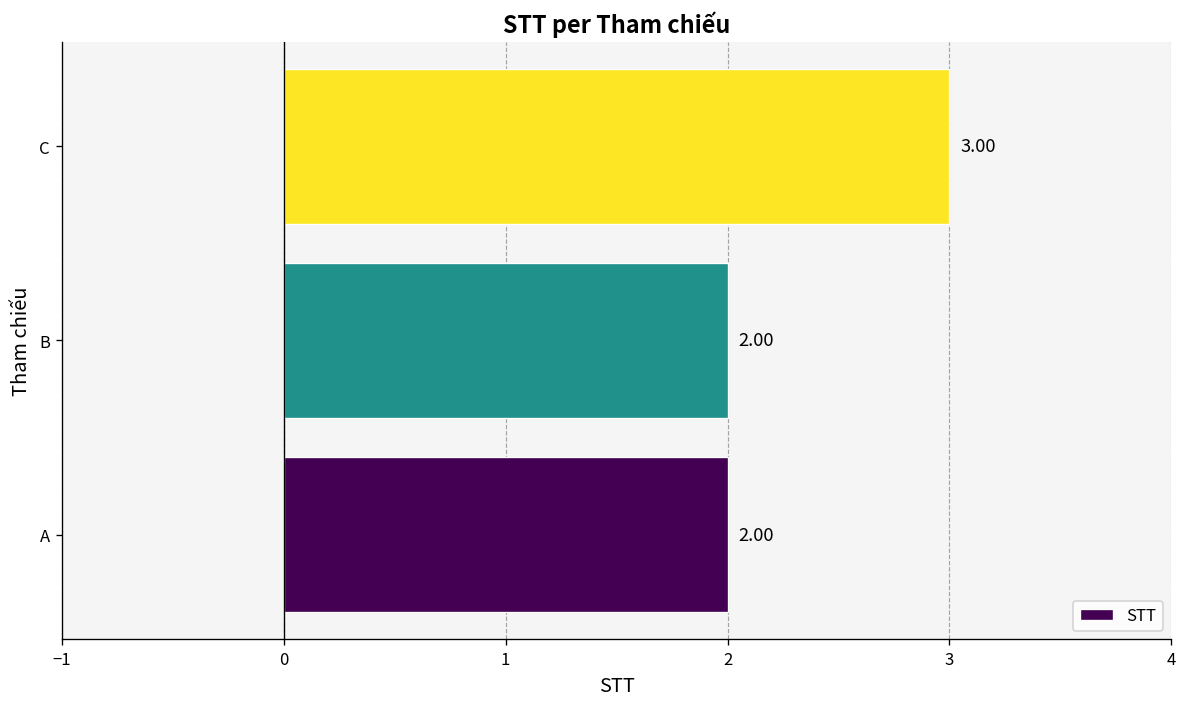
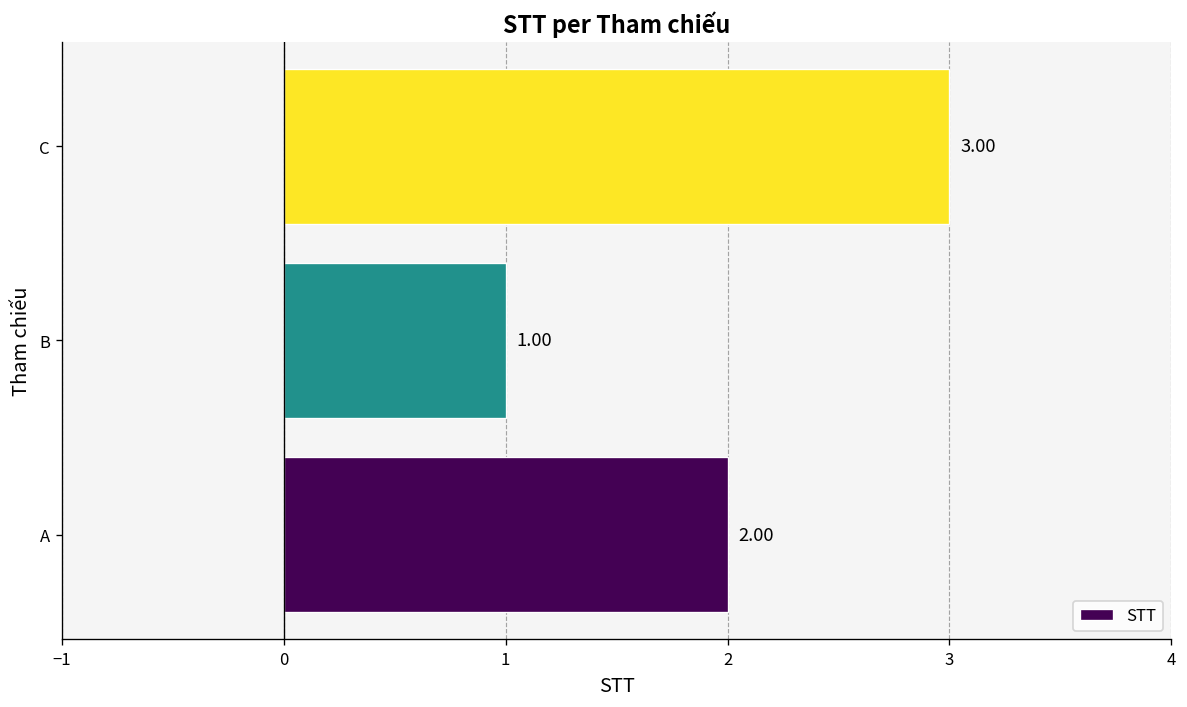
B: 2.00 -> 1.00
